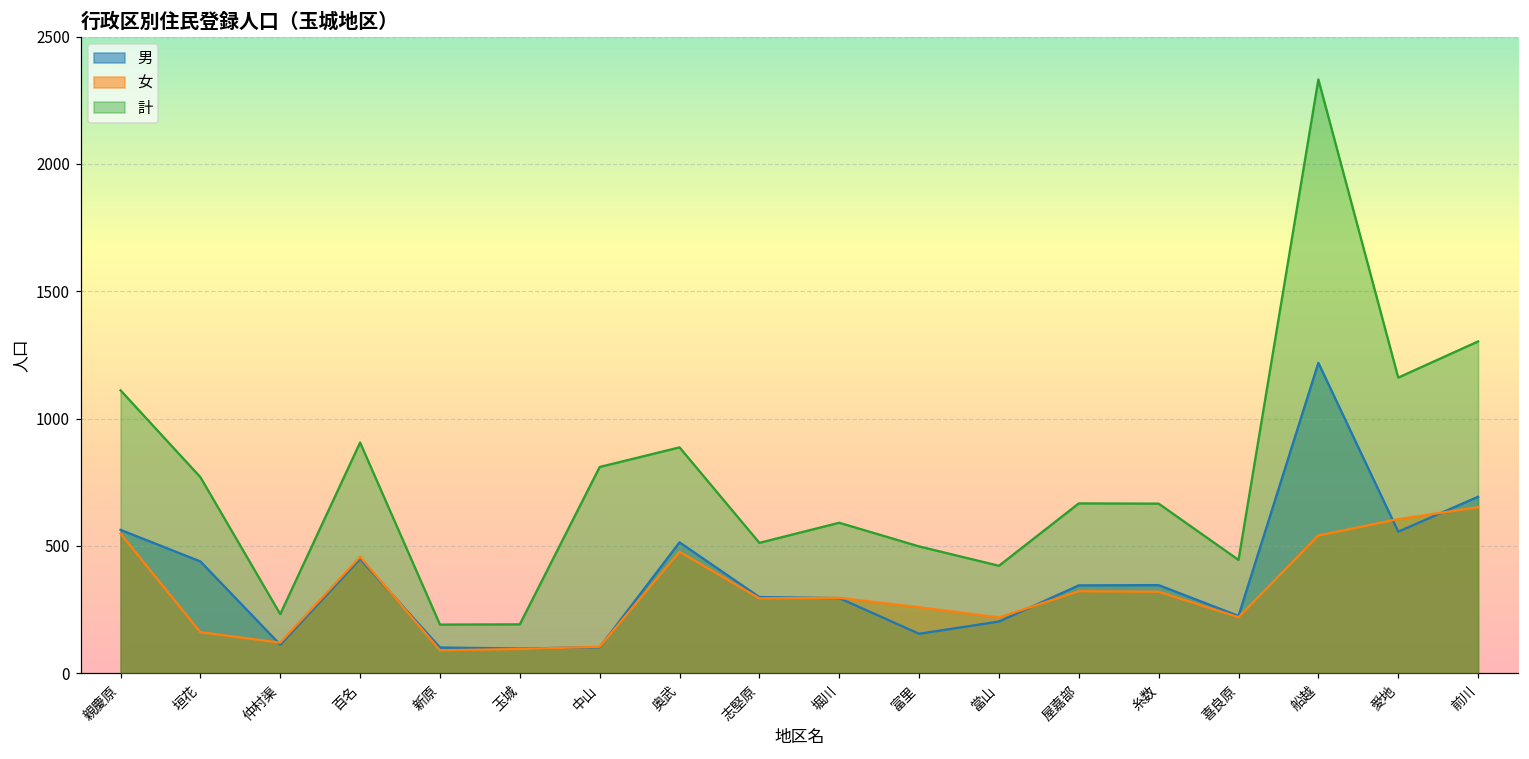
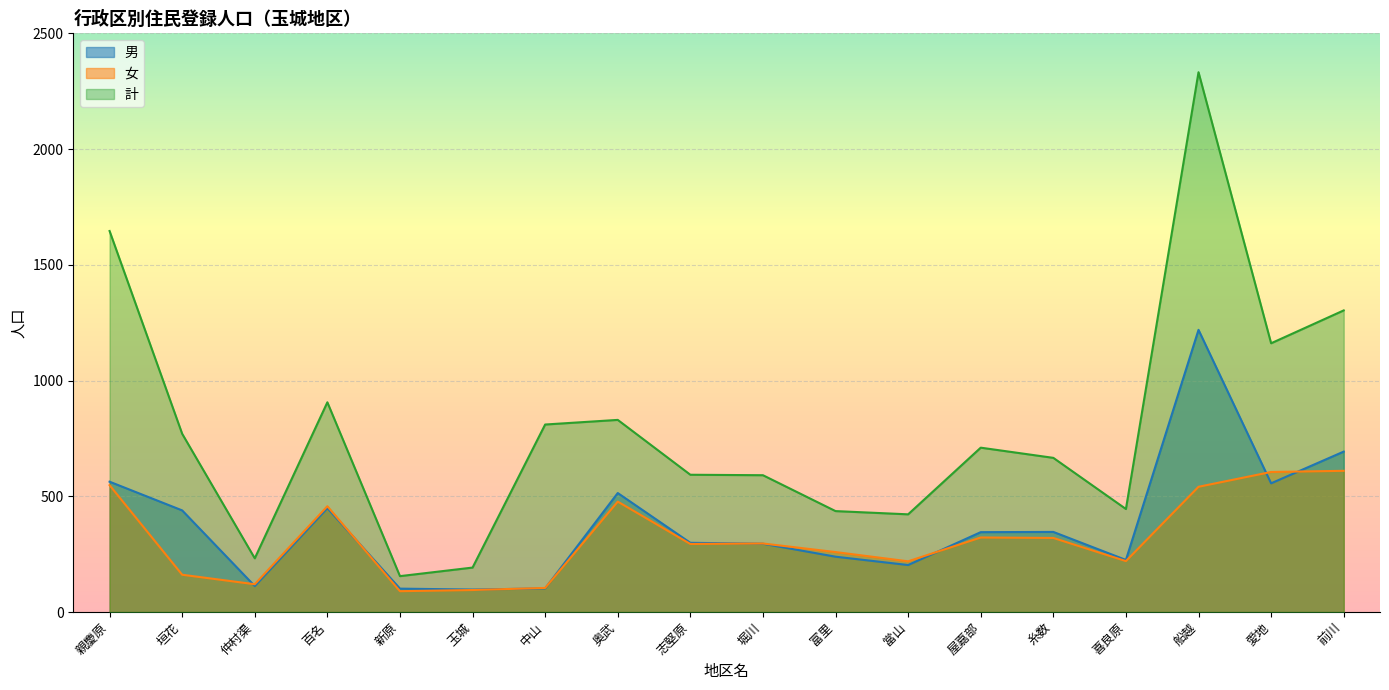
計, 親慶原: 1110 -> 1650
計, 新原: 190 -> 160
計, 奥武: 890 -> 830
計, 志堅原: 510 -> 590
男, 富里: 160 -> 240
計, 富里: 500 -> 440
計, 屋嘉部: 670 -> 710
女, 前川: 650 -> 610
